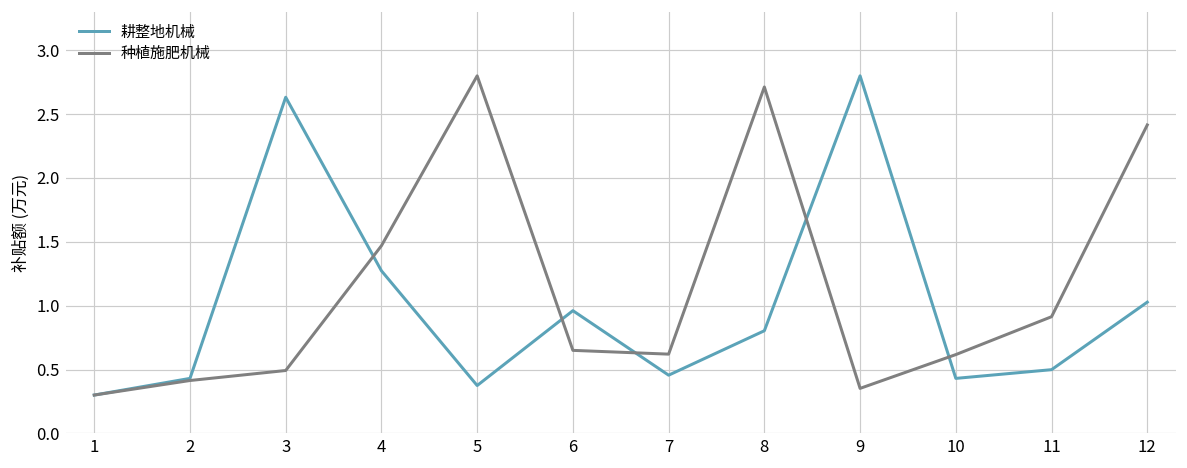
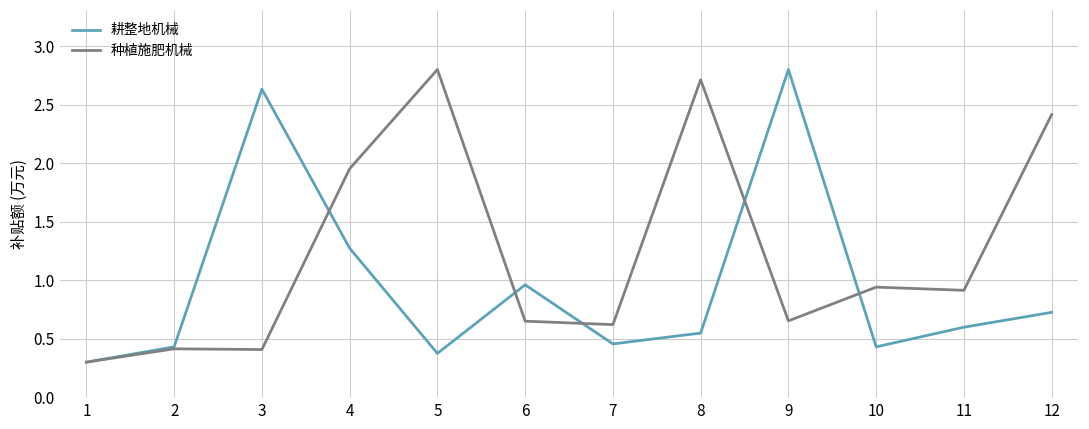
种植施肥机械, 3: 0.49 -> 0.41
种植施肥机械, 4: 1.47 -> 1.95
耕整地机械, 8: 0.80 -> 0.55
种植施肥机械, 9: 0.35 -> 0.65
种植施肥机械, 10: 0.62 -> 0.94
耕整地机械, 11: 0.50 -> 0.60
耕整地机械, 12: 1.03 -> 0.73
